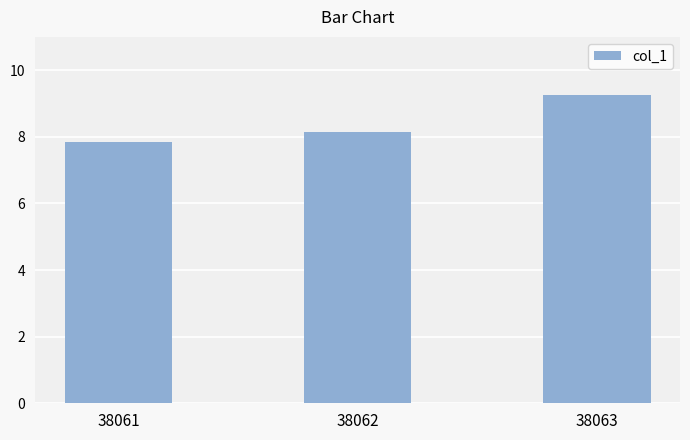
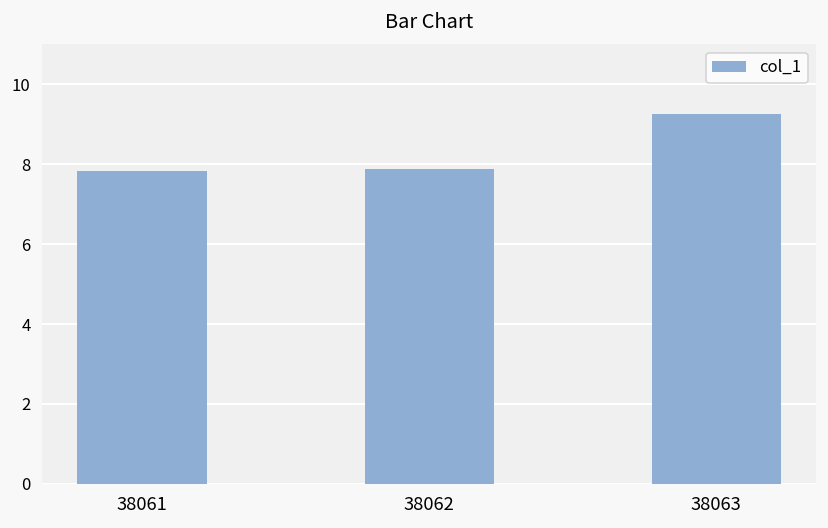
38062: 8.2 -> 7.9
